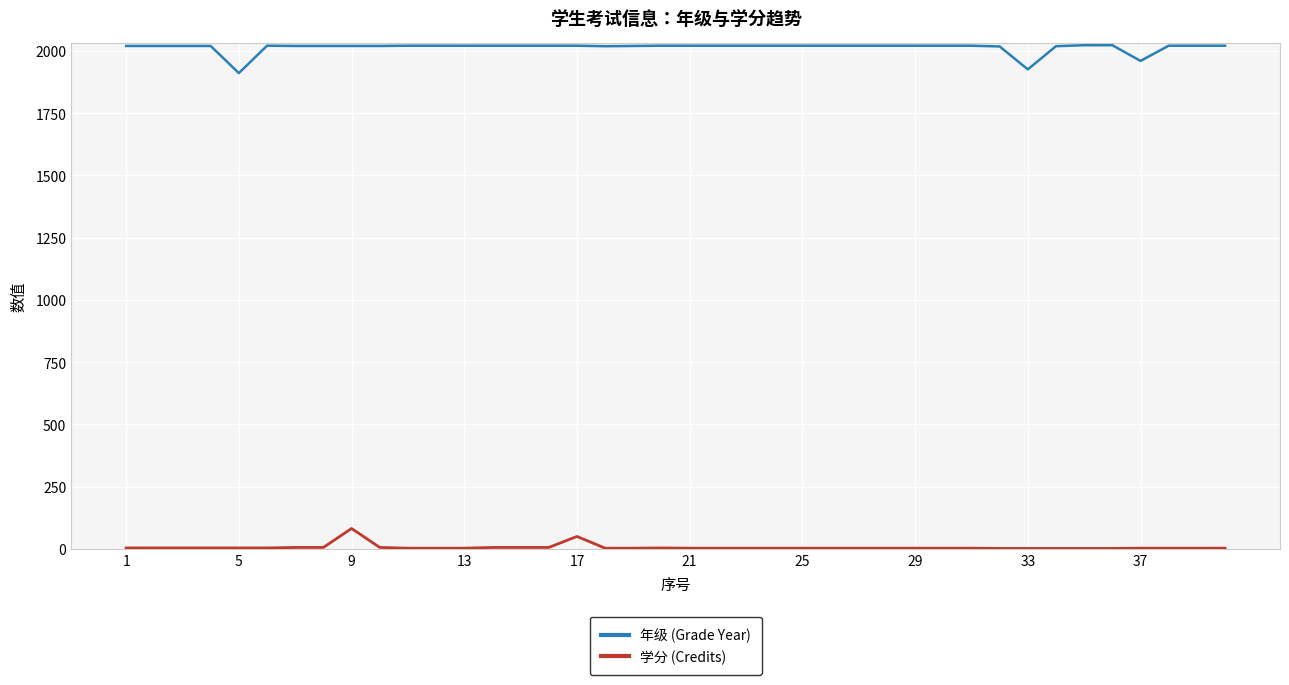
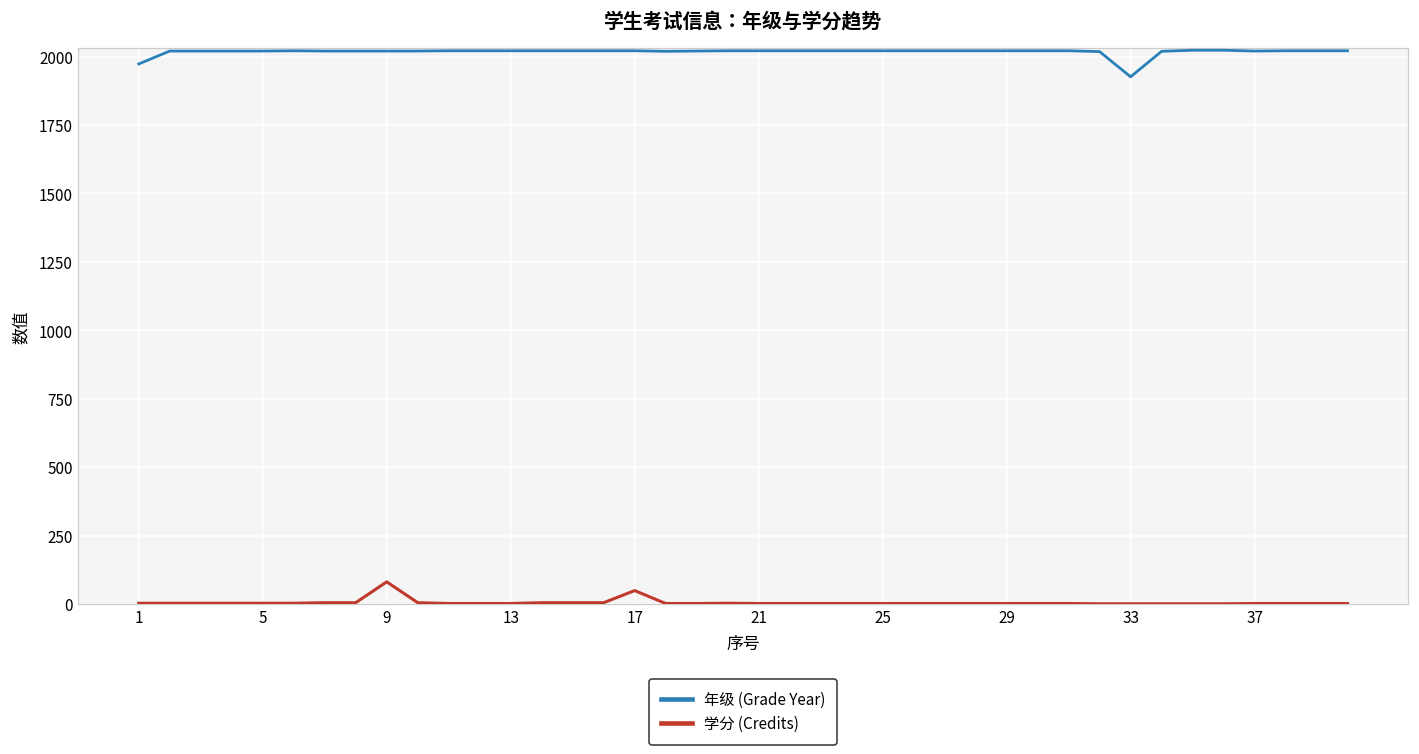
年级 (Grade Year), 1: 2020 -> 1970
年级 (Grade Year), 5: 1910 -> 2020
年级 (Grade Year), 37: 1960 -> 2020
